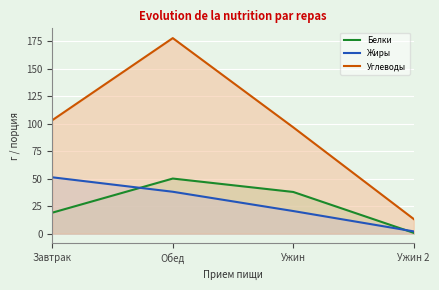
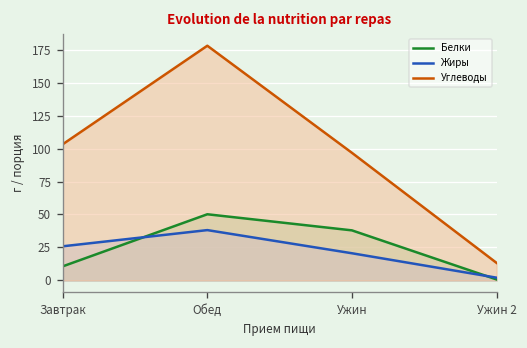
Белки, Завтрак: 19 -> 11
Жиры, Завтрак: 51 -> 26
